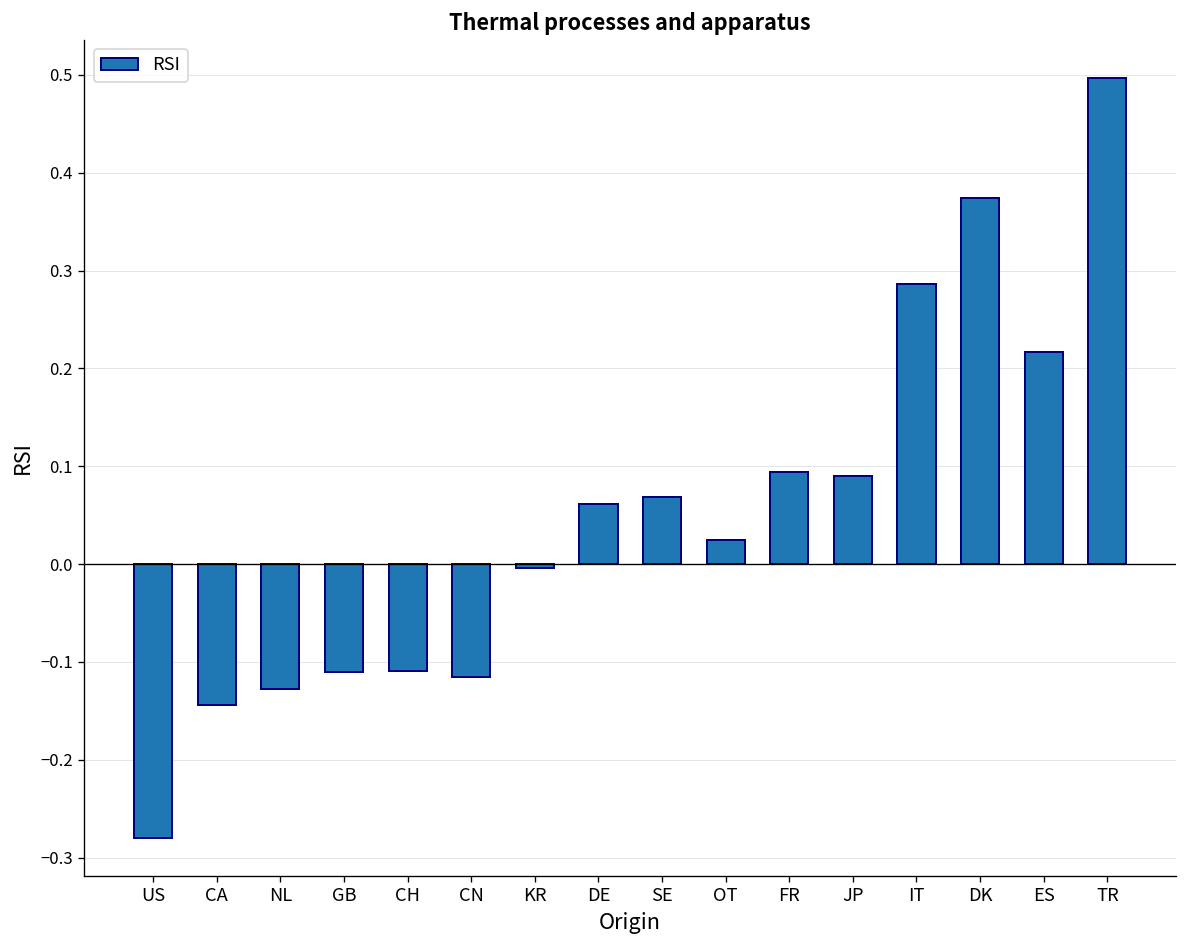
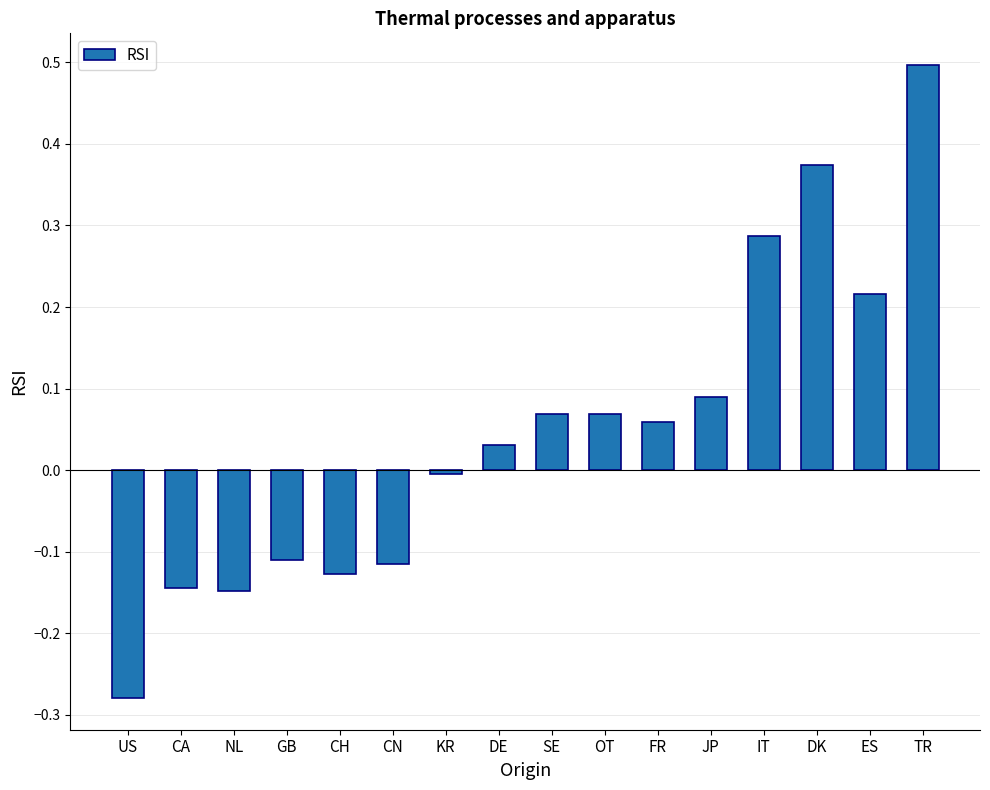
NL: -0.13 -> -0.15
CH: -0.11 -> -0.13
DE: 0.06 -> 0.03
OT: 0.02 -> 0.07
FR: 0.09 -> 0.06
